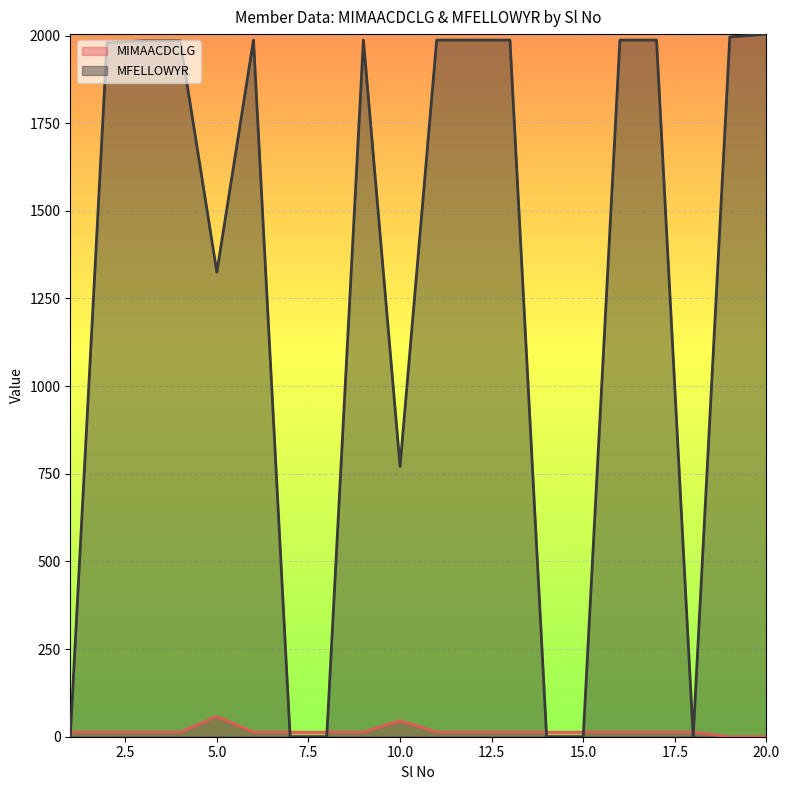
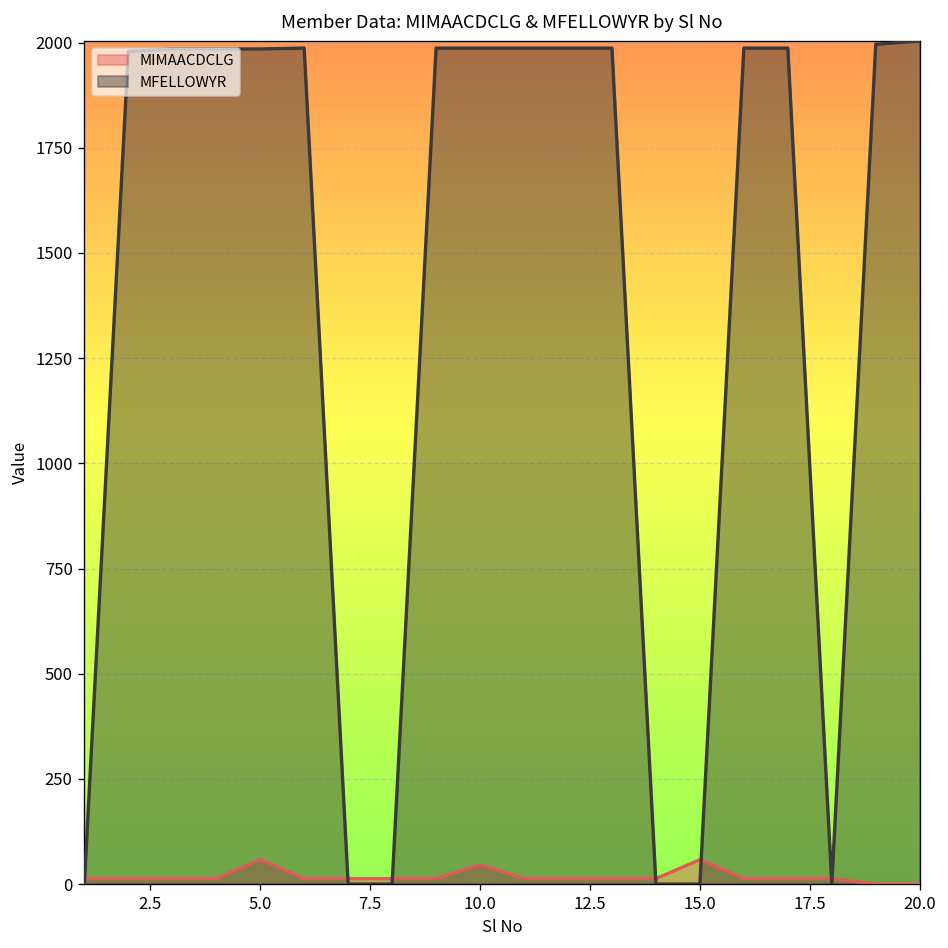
MFELLOWYR, 5.0: 1330 -> 1990
MFELLOWYR, 10.0: 770 -> 1990
MIMAACDCLG, 15.0: 10 -> 60
